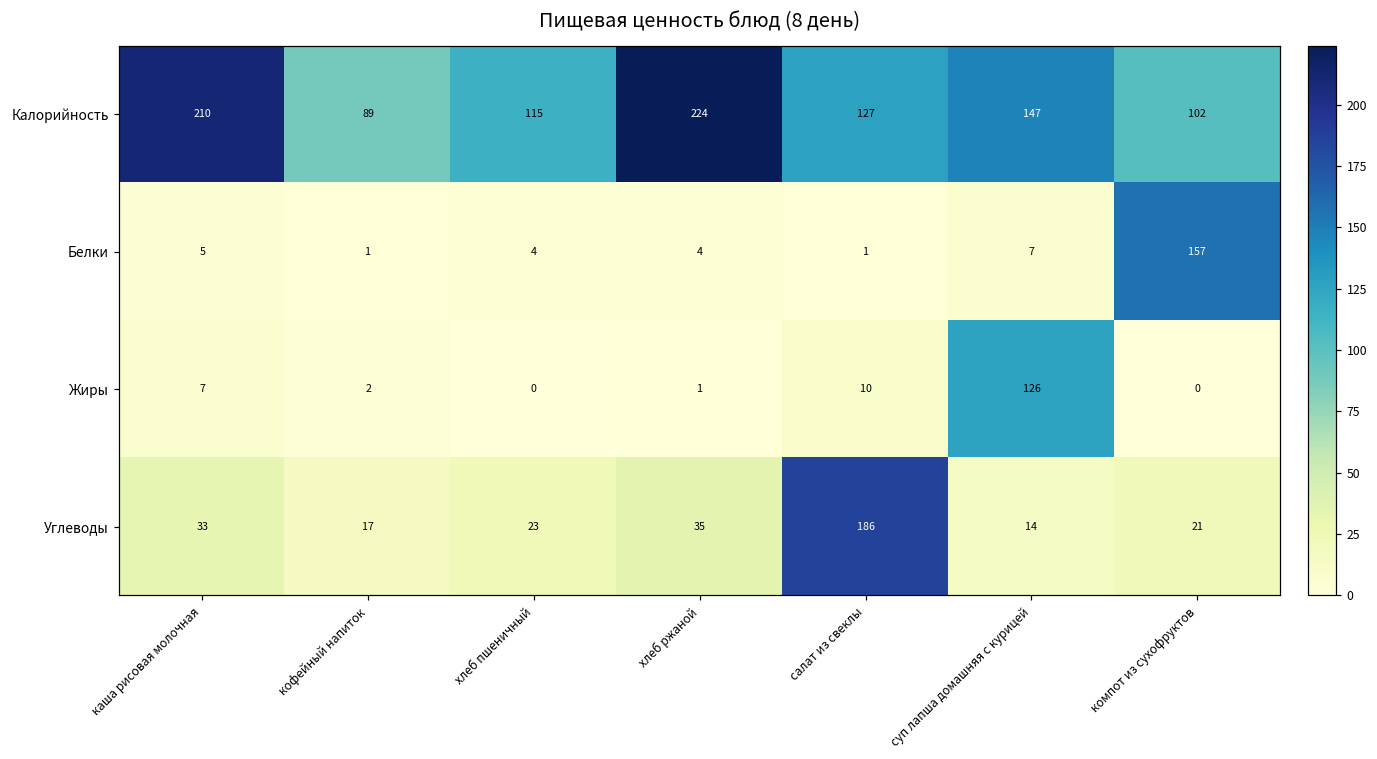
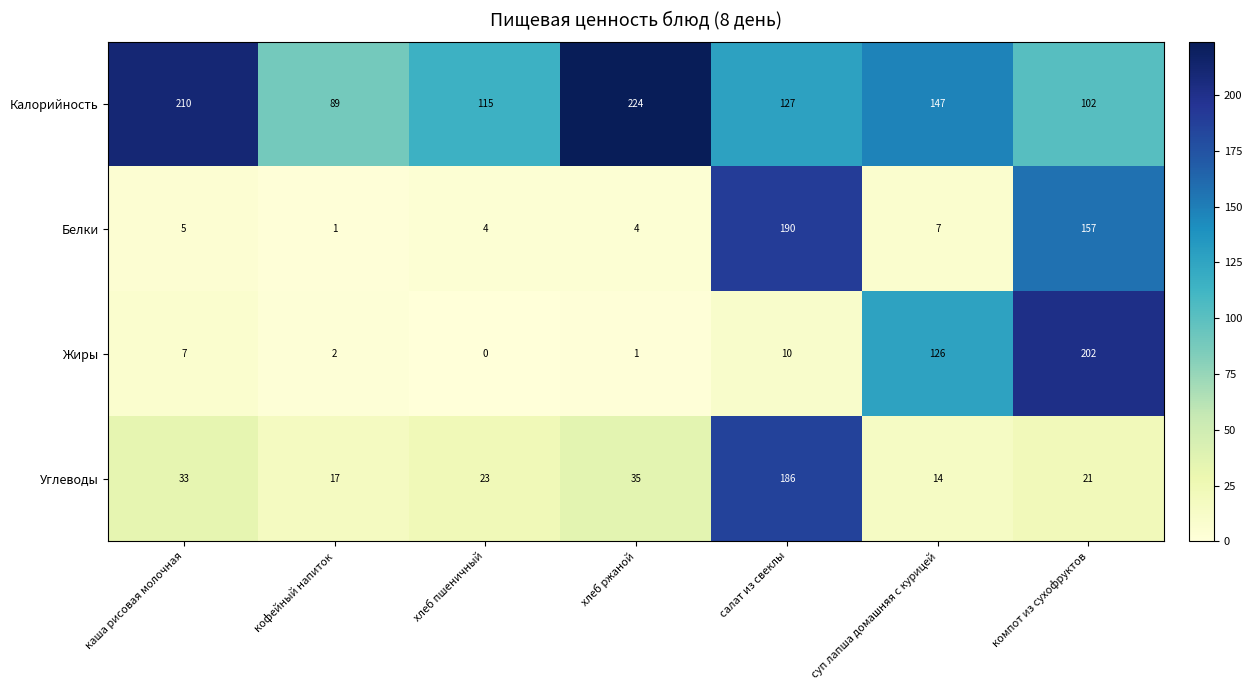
Белки, салат из свеклы: 1 -> 190
Жиры, компот из сухофруктов: 0 -> 202
